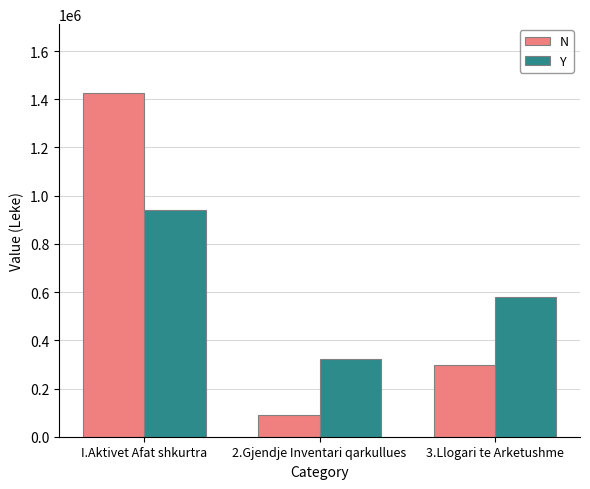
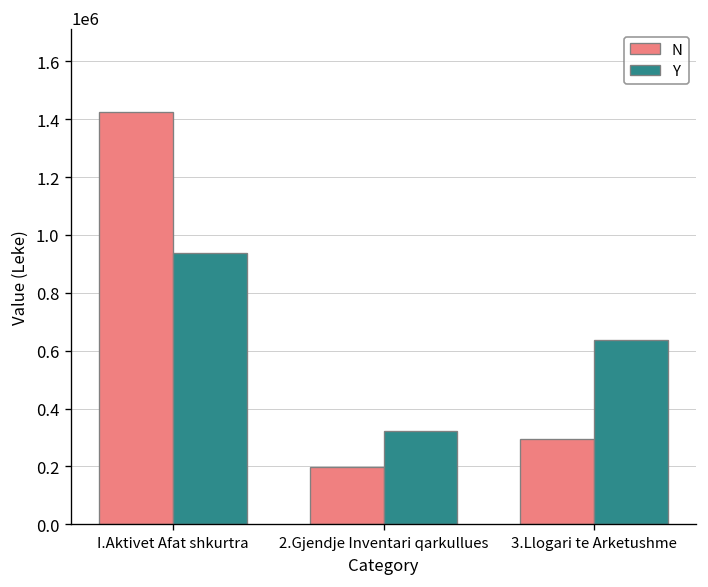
N, 2.Gjendje Inventari qarkullues: 90000 -> 200000
Y, 3.Llogari te Arketushme: 580000 -> 640000
